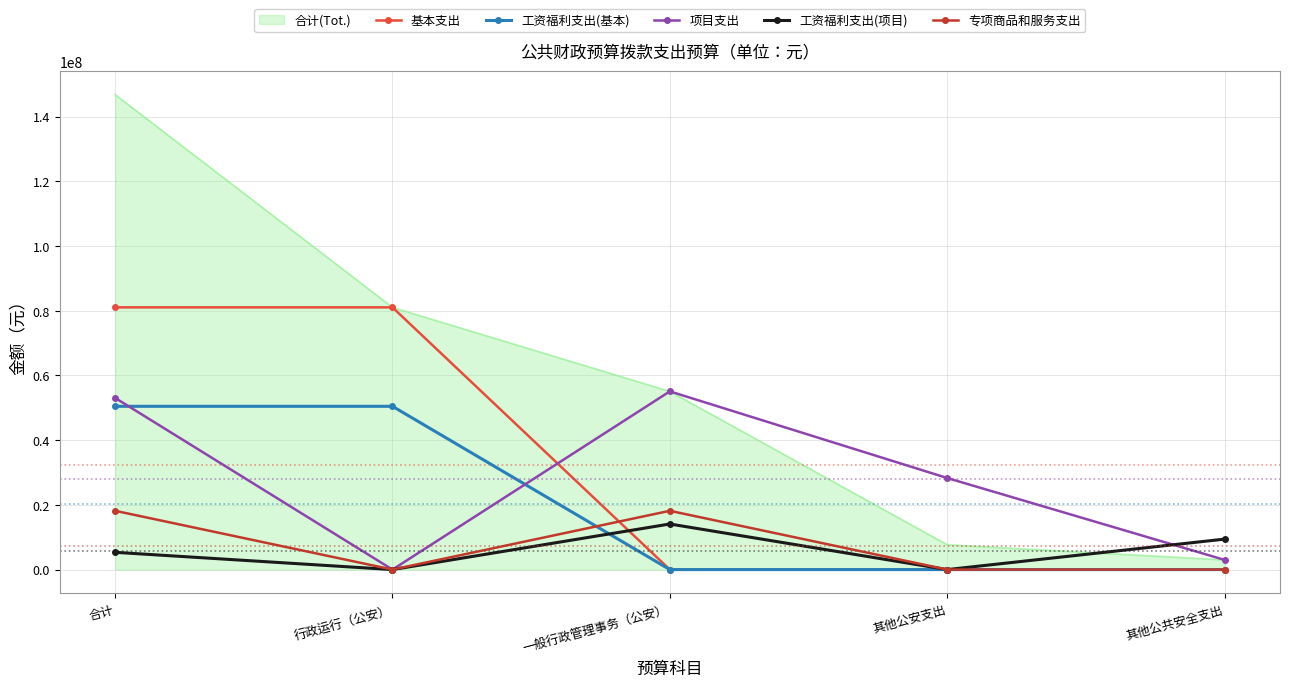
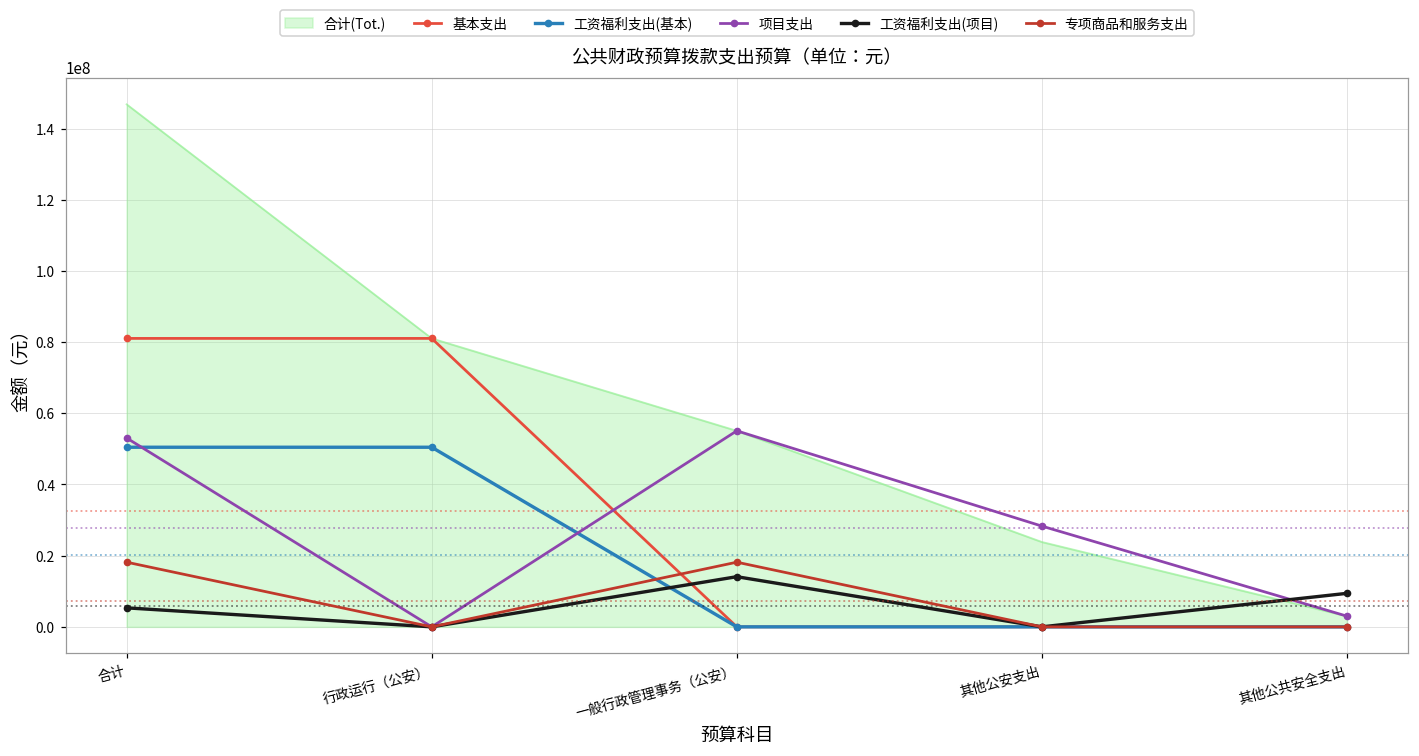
合计(Tot.), 其他公安支出: 8000000 -> 24000000
